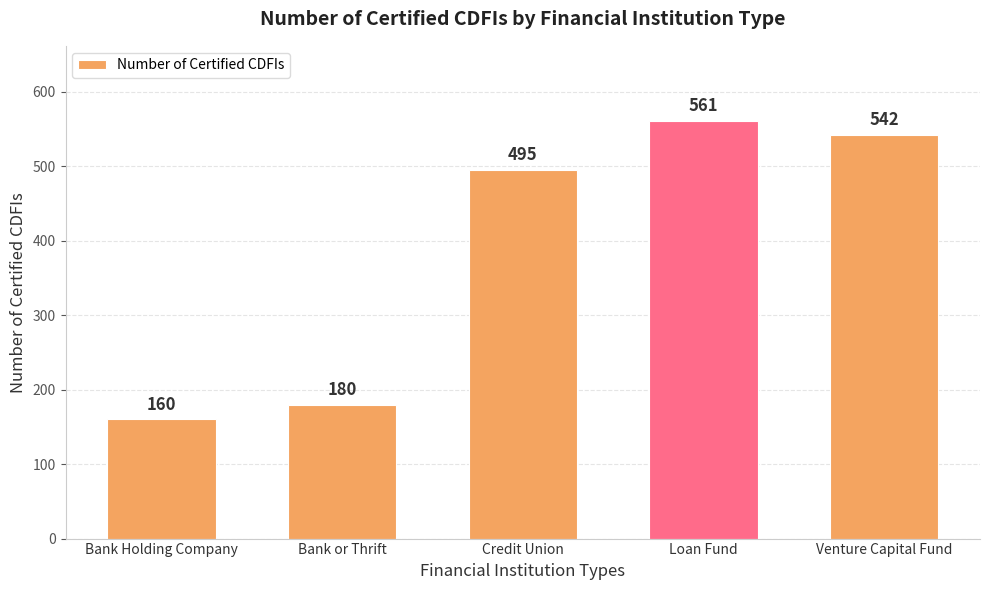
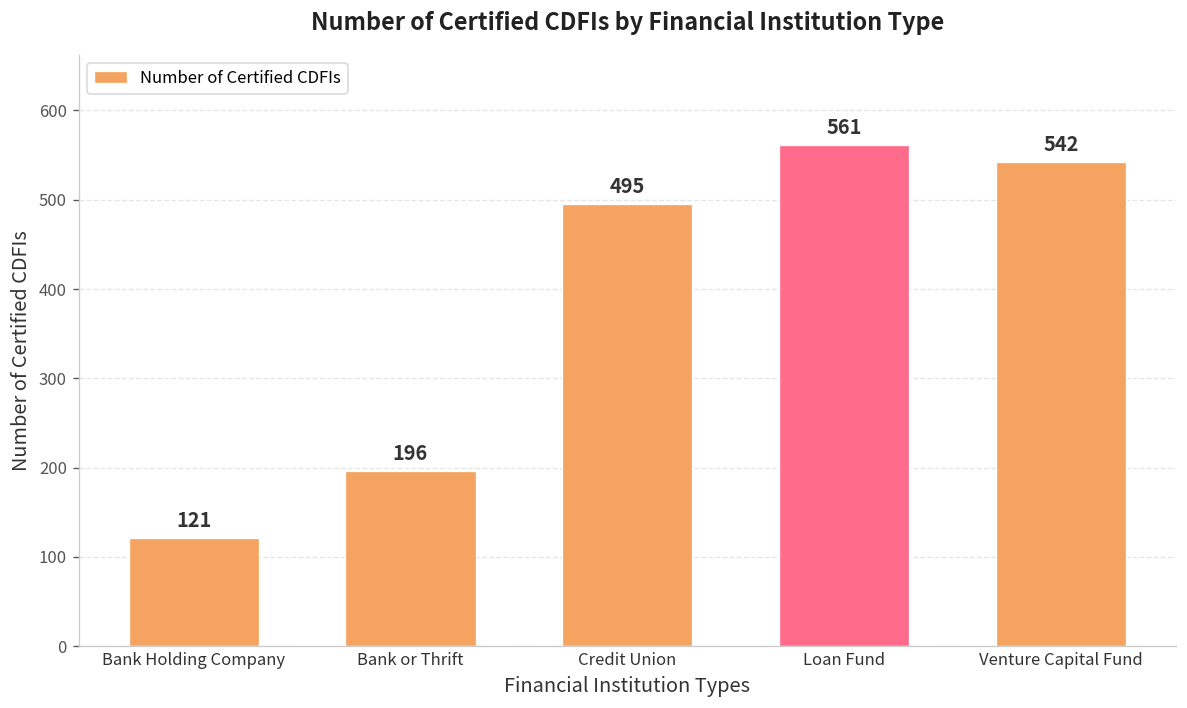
Bank Holding Company: 160 -> 121
Bank or Thrift: 180 -> 196
